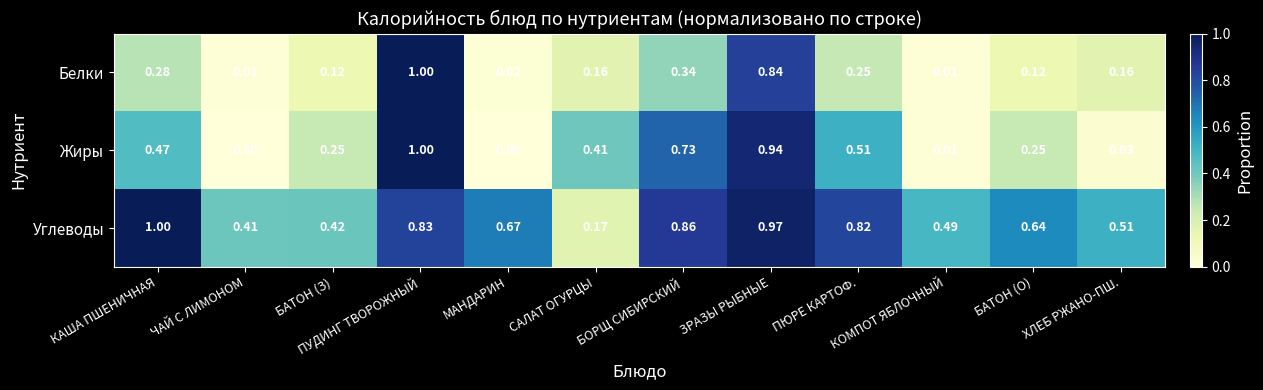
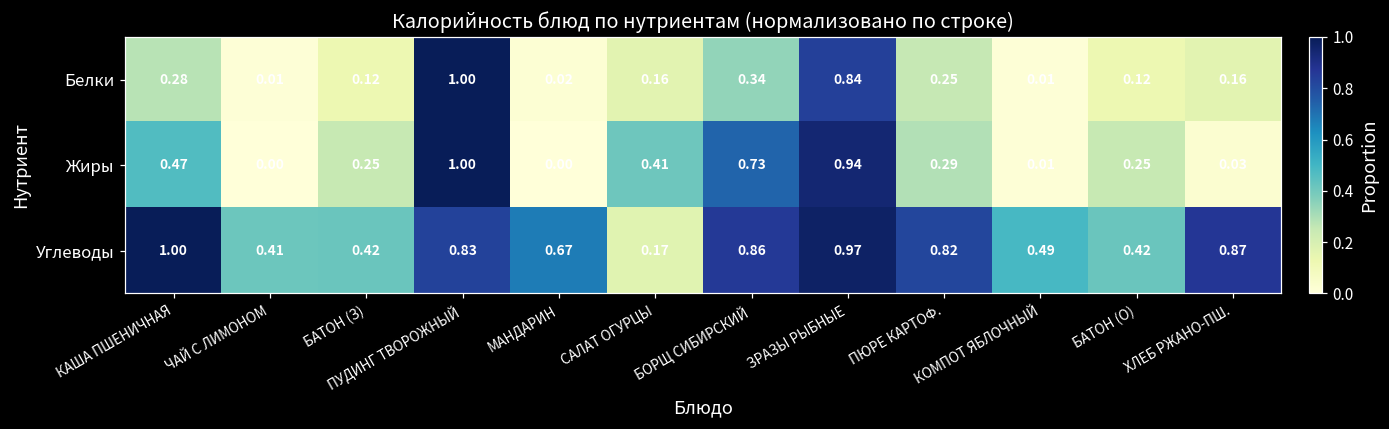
Жиры, ПЮРЕ КАРТОФ.: 0.51 -> 0.29
Углеводы, БАТОН (О): 0.64 -> 0.42
Углеводы, ХЛЕБ РЖАНО-ПШ.: 0.51 -> 0.87
